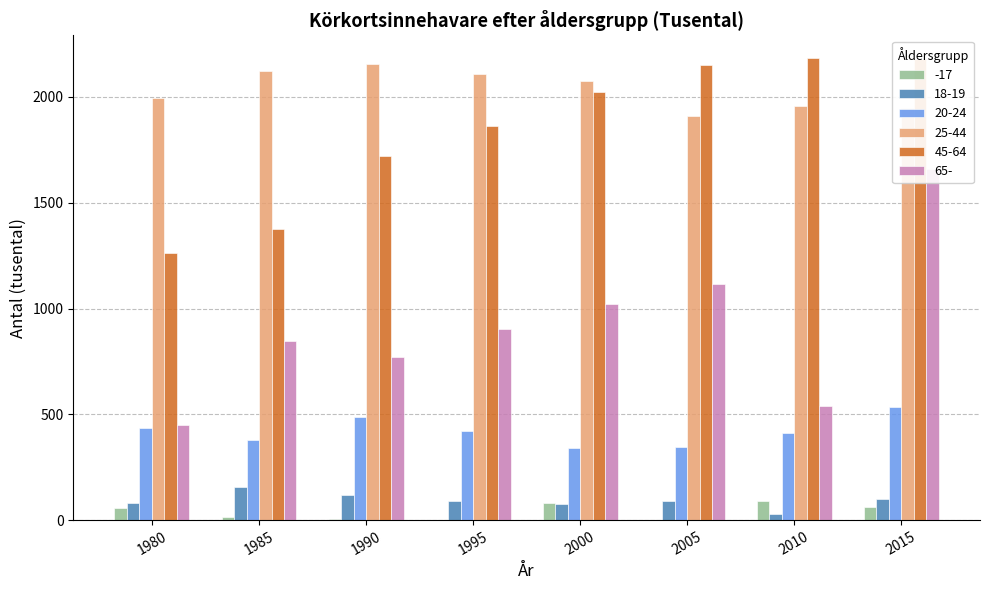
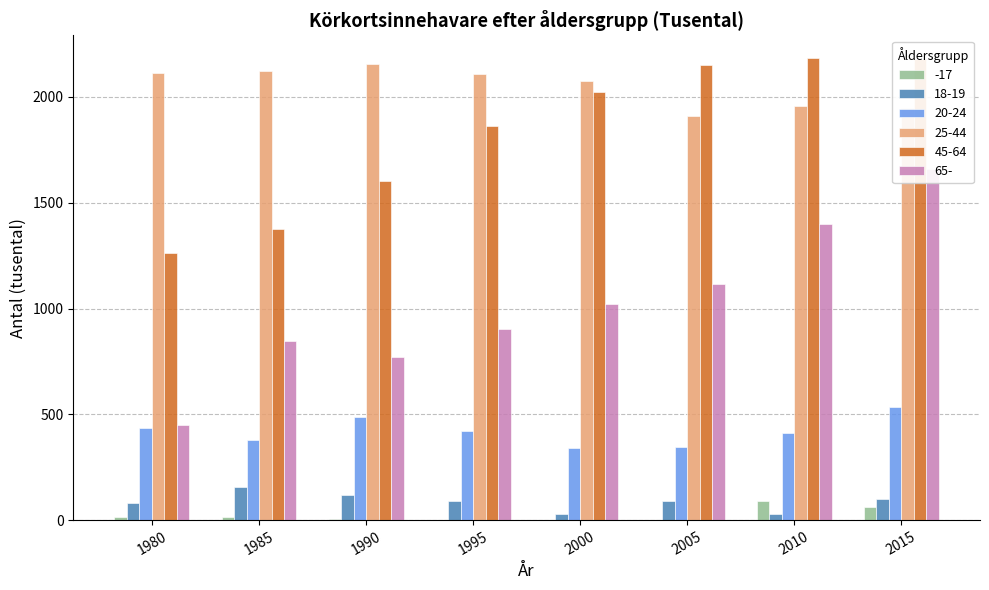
-17, 1980: 60 -> 20
25-44, 1980: 2000 -> 2120
45-64, 1990: 1720 -> 1600
-17, 2000: 80 -> 0
18-19, 2000: 80 -> 30
65-, 2010: 540 -> 1400
